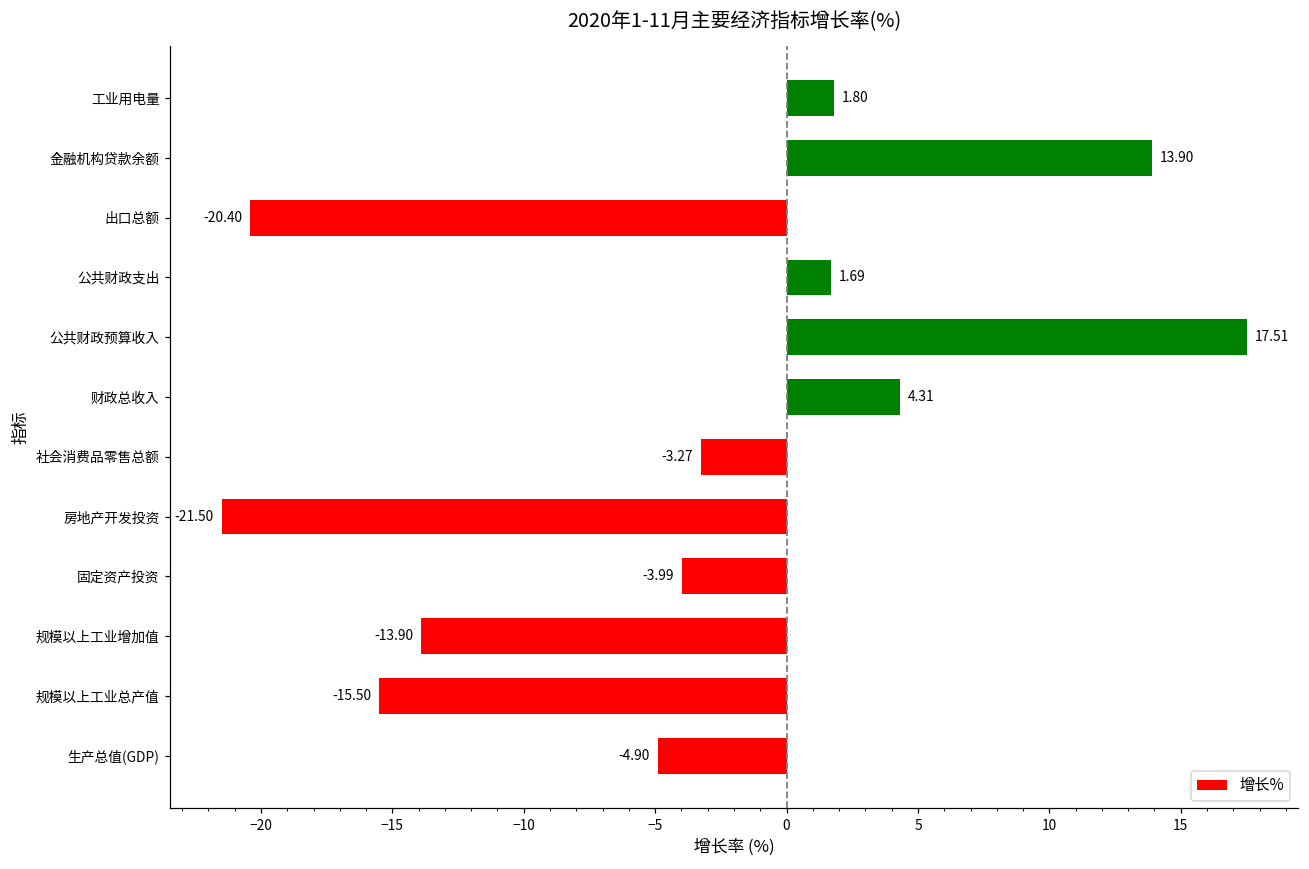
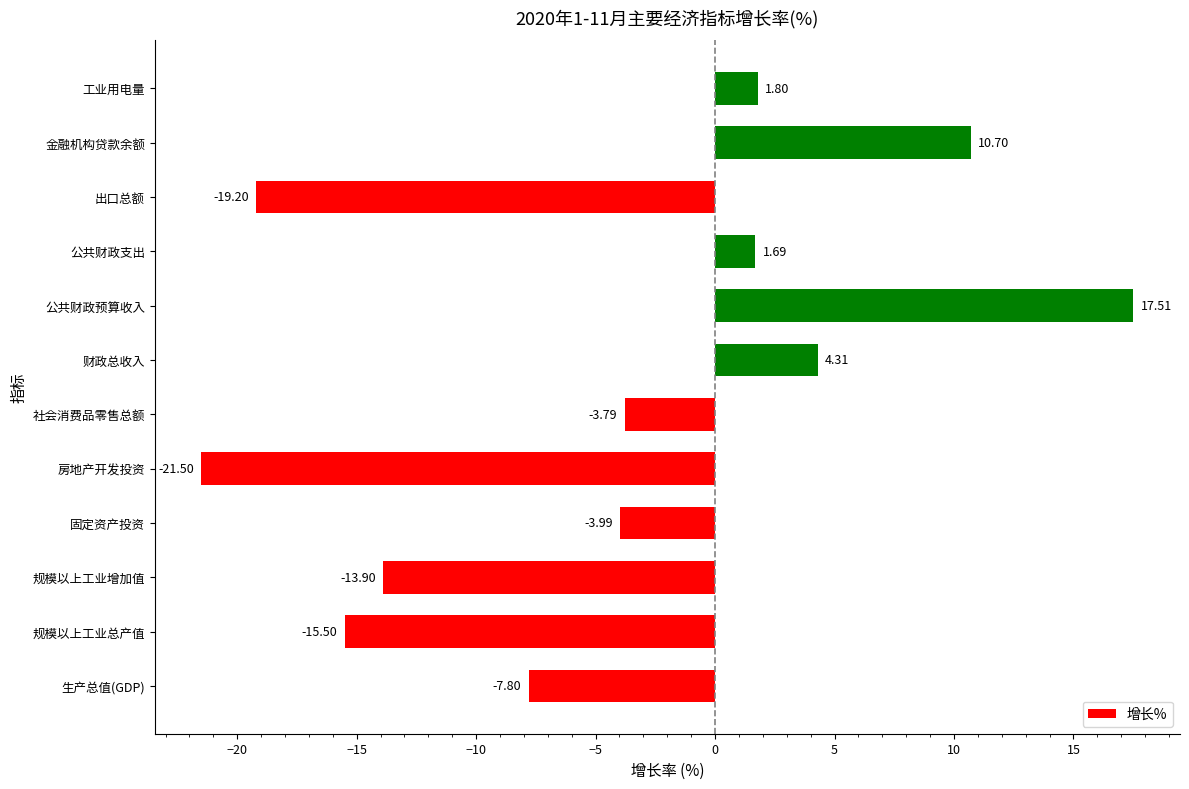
金融机构贷款余额: 13.90 -> 10.70
出口总额: -20.40 -> -19.20
社会消费品零售总额: -3.27 -> -3.79
生产总值(GDP): -4.90 -> -7.80
